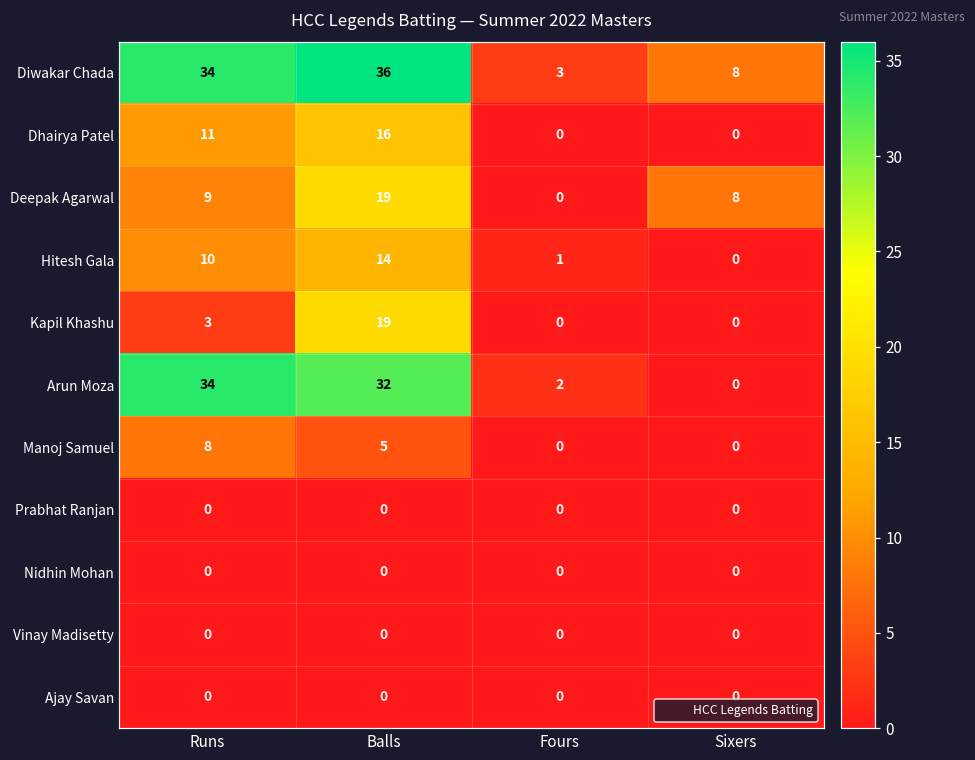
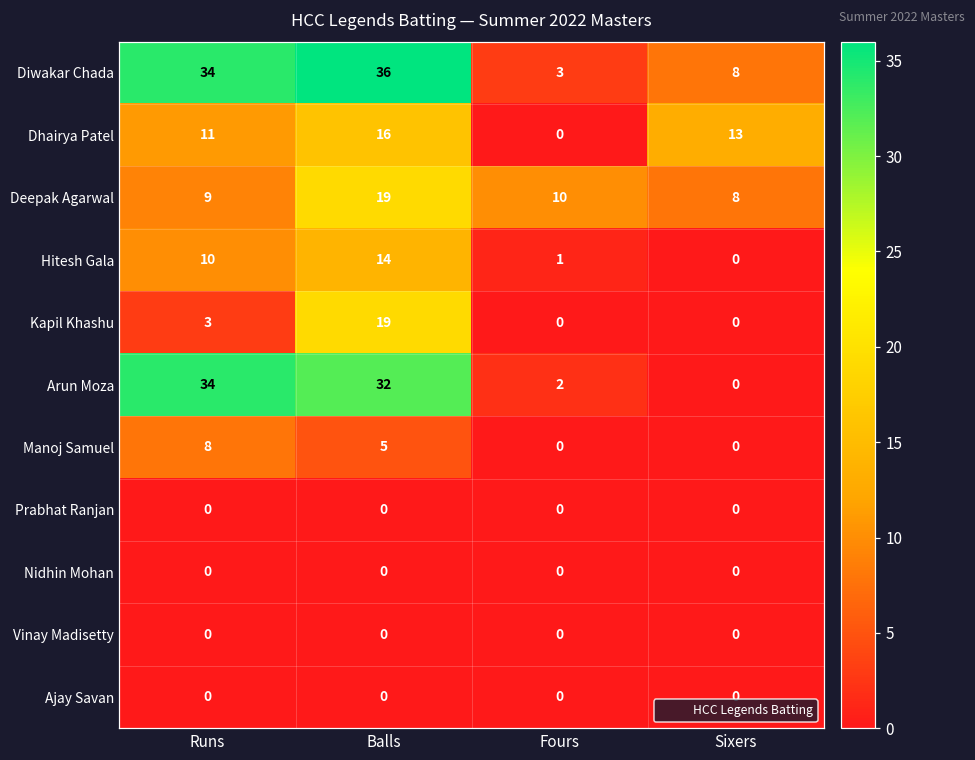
Dhairya Patel, Sixers: 0 -> 13
Deepak Agarwal, Fours: 0 -> 10
